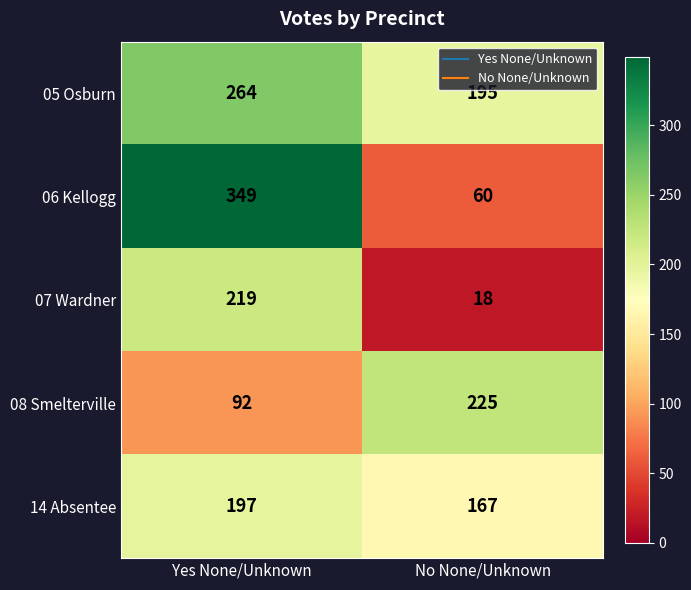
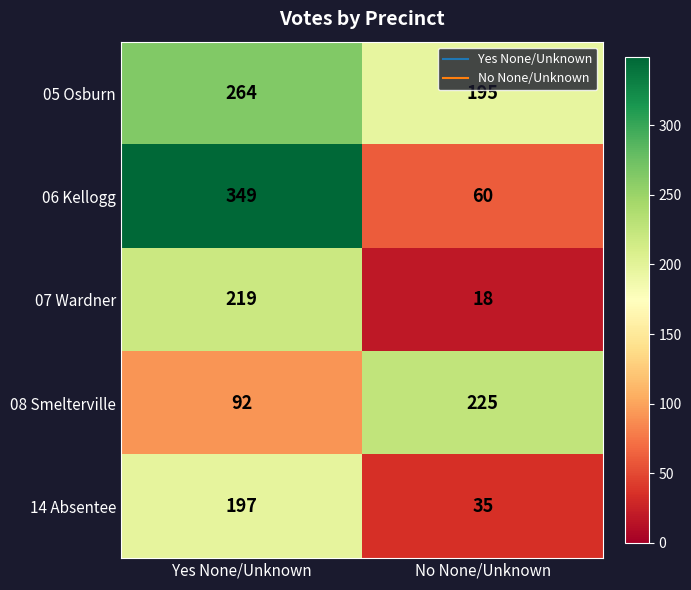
14 Absentee, No None/Unknown: 167 -> 35
